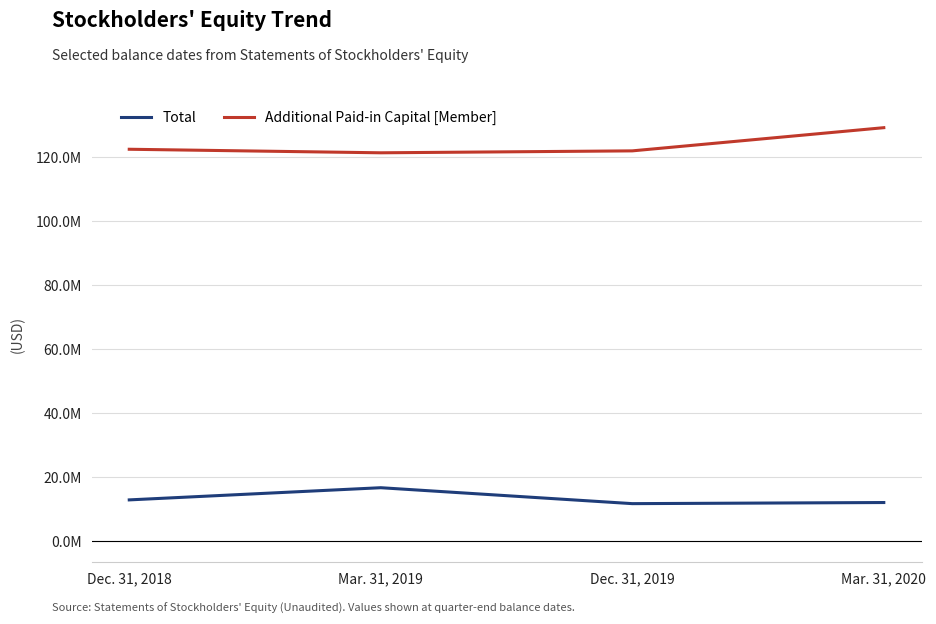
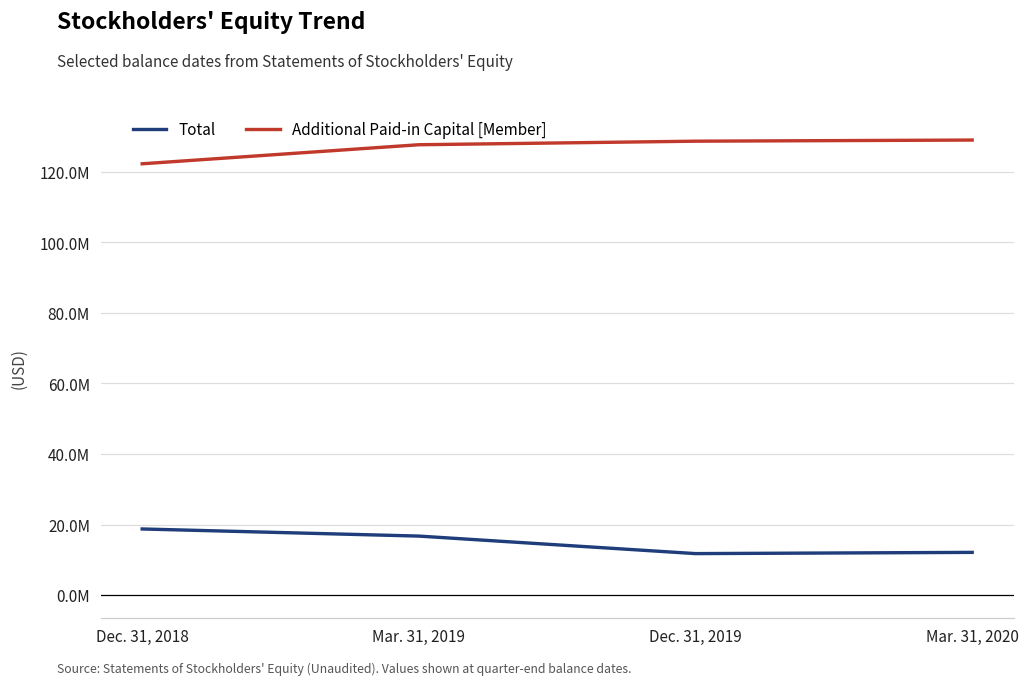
Total, Dec. 31, 2018: 13000000 -> 19000000
Additional Paid-in Capital [Member], Mar. 31, 2019: 121000000 -> 128000000
Additional Paid-in Capital [Member], Dec. 31, 2019: 122000000 -> 129000000
